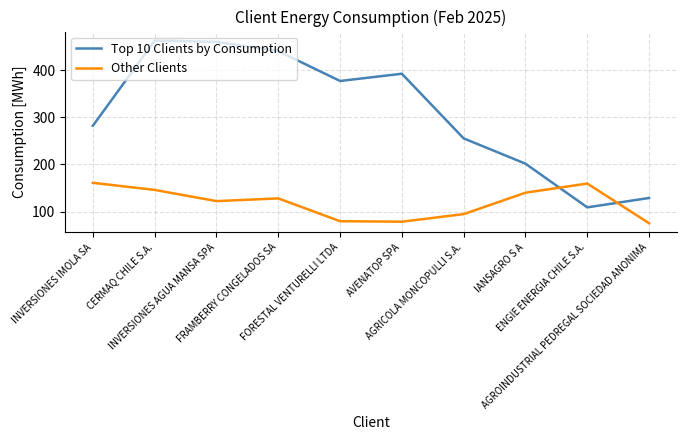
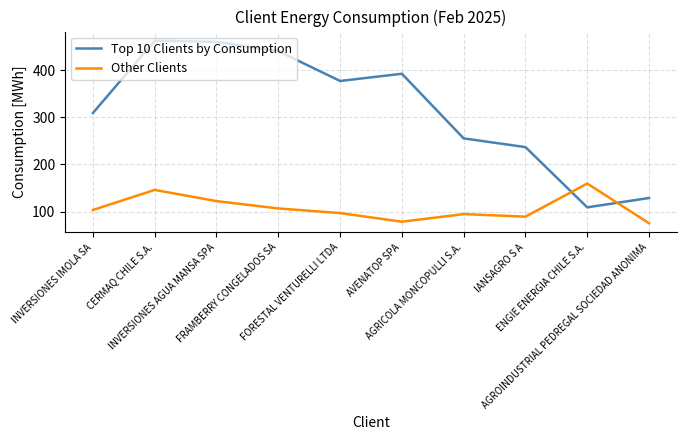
Top 10 Clients by Consumption, INVERSIONES IMOLA SA: 280 -> 310
Other Clients, INVERSIONES IMOLA SA: 160 -> 100
Other Clients, FRAMBERRY CONGELADOS SA: 130 -> 110
Other Clients, FORESTAL VENTURELLI LTDA: 80 -> 100
Top 10 Clients by Consumption, IANSAGRO S A: 200 -> 240
Other Clients, IANSAGRO S A: 140 -> 90
